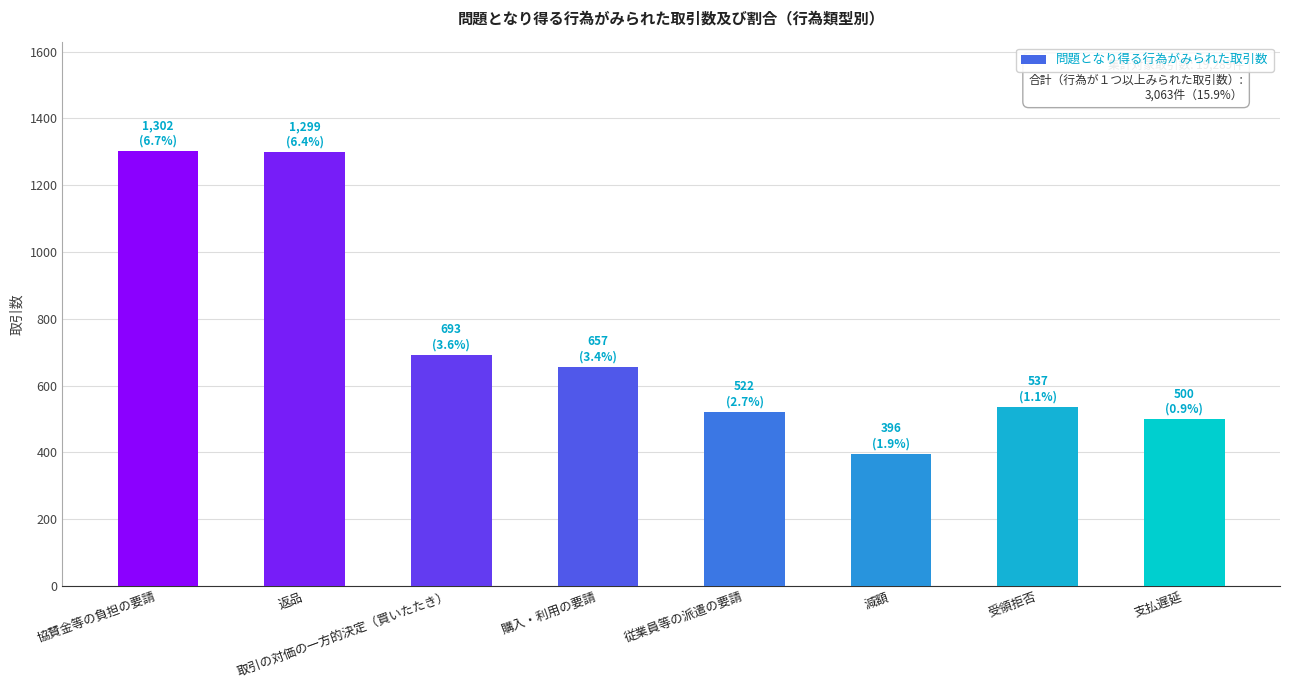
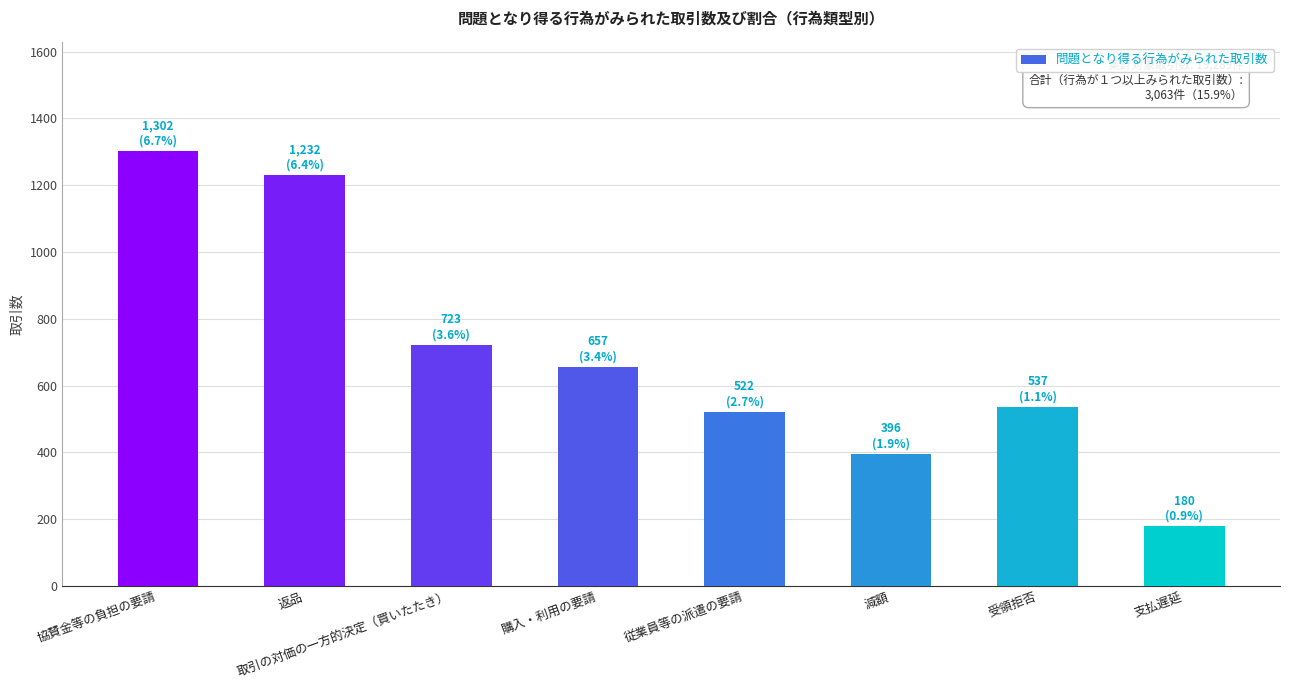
返品: 1,299 -> 1,232
取引の対価の一方的決定（買いたたき）: 693 -> 723
支払遅延: 500 -> 180
